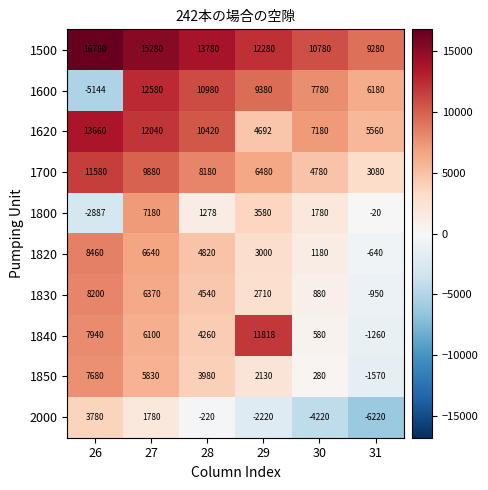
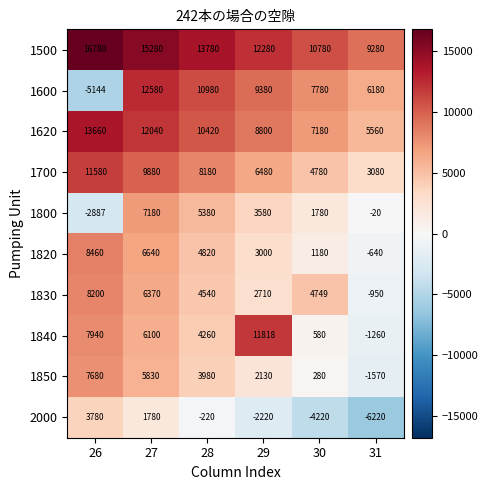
1620, 29: 4692 -> 8800
1800, 28: 1278 -> 5380
1830, 30: 880 -> 4749
